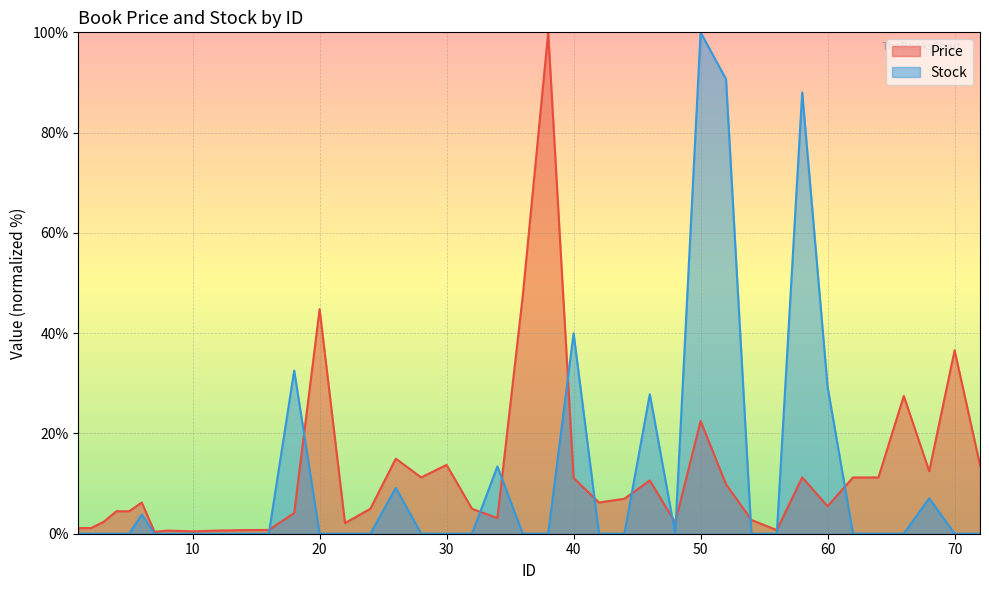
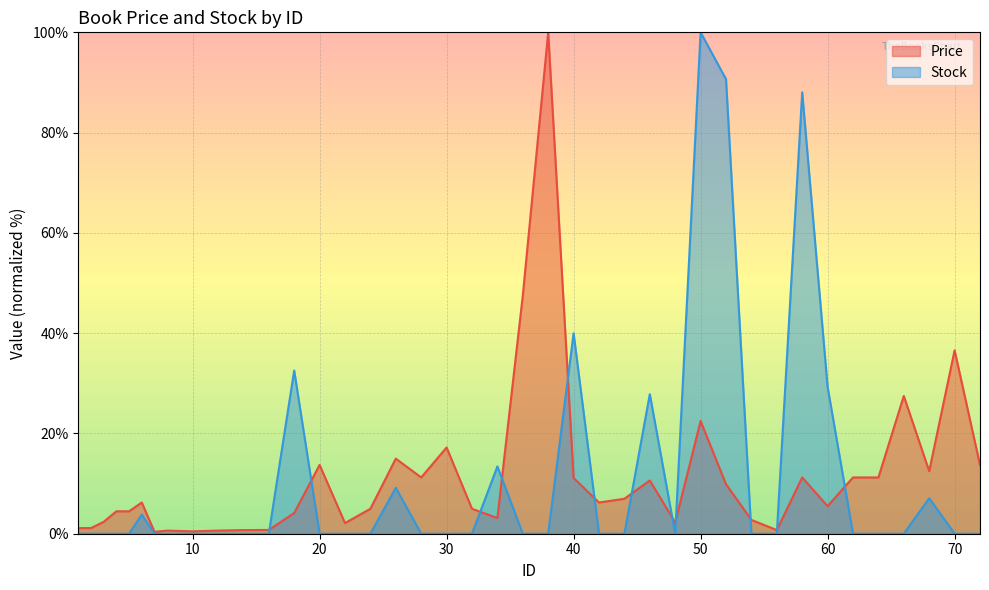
Price, 20: 45% -> 14%
Price, 30: 14% -> 17%
